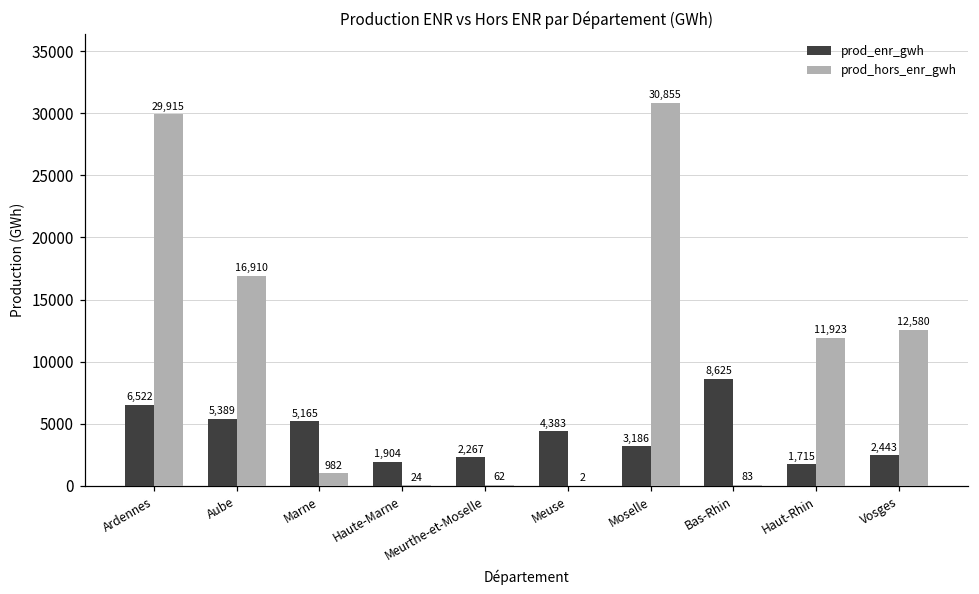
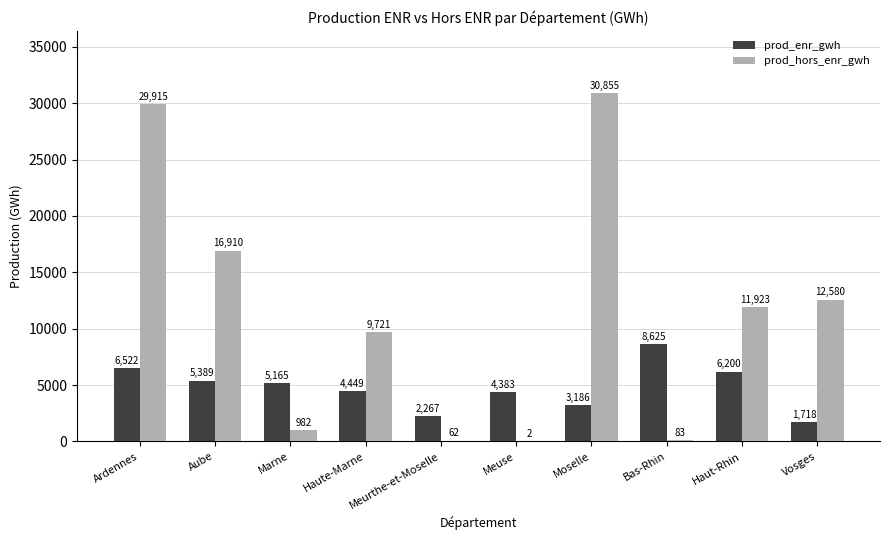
prod_enr_gwh, Haute-Marne: 1,904 -> 4,449
prod_hors_enr_gwh, Haute-Marne: 24 -> 9,721
prod_enr_gwh, Haut-Rhin: 1,715 -> 6,200
prod_enr_gwh, Vosges: 2,443 -> 1,718
